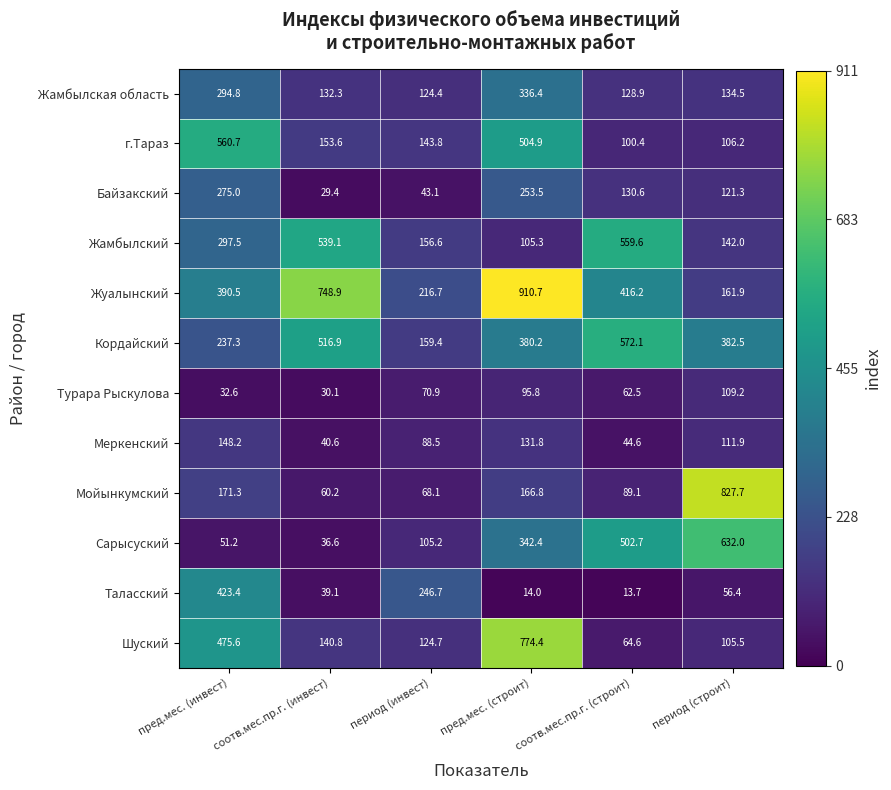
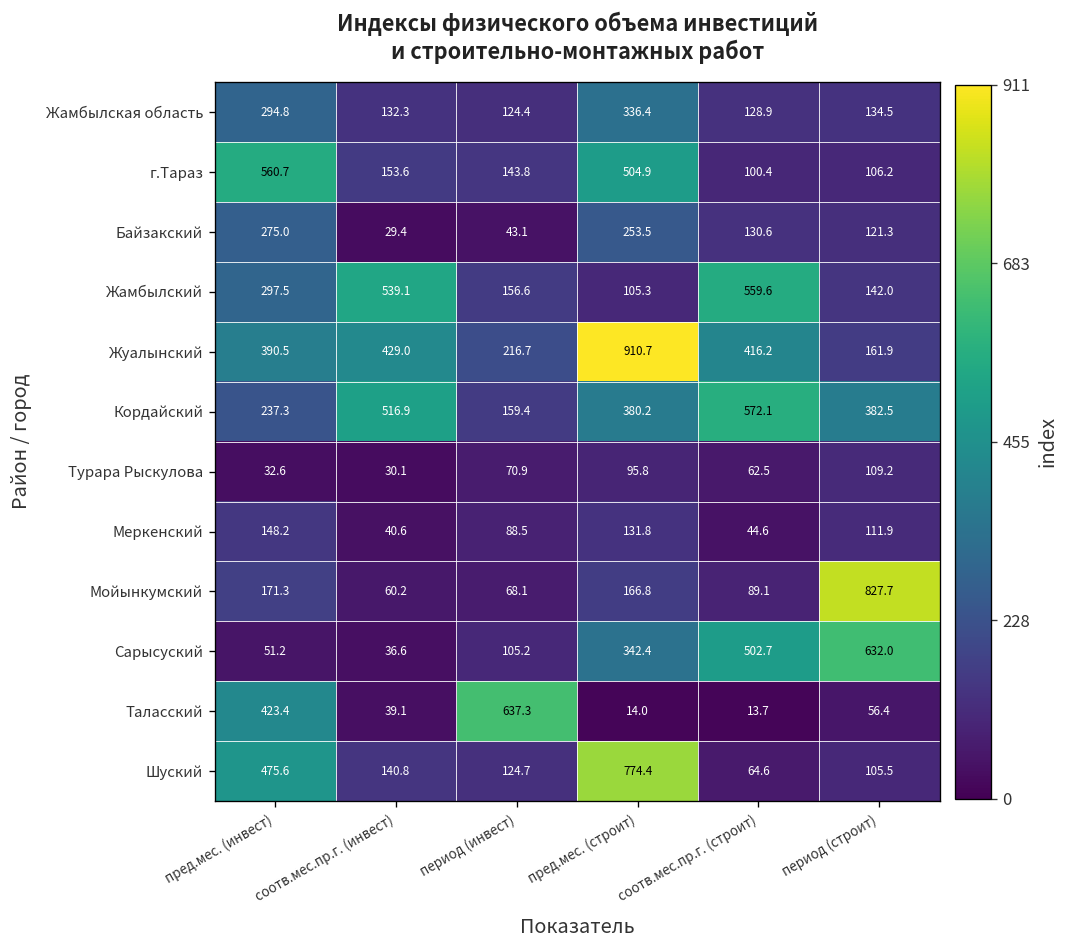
Жуалынский, соотв.мес.пр.г. (инвест): 748.9 -> 429.0
Таласский, период (инвест): 246.7 -> 637.3
